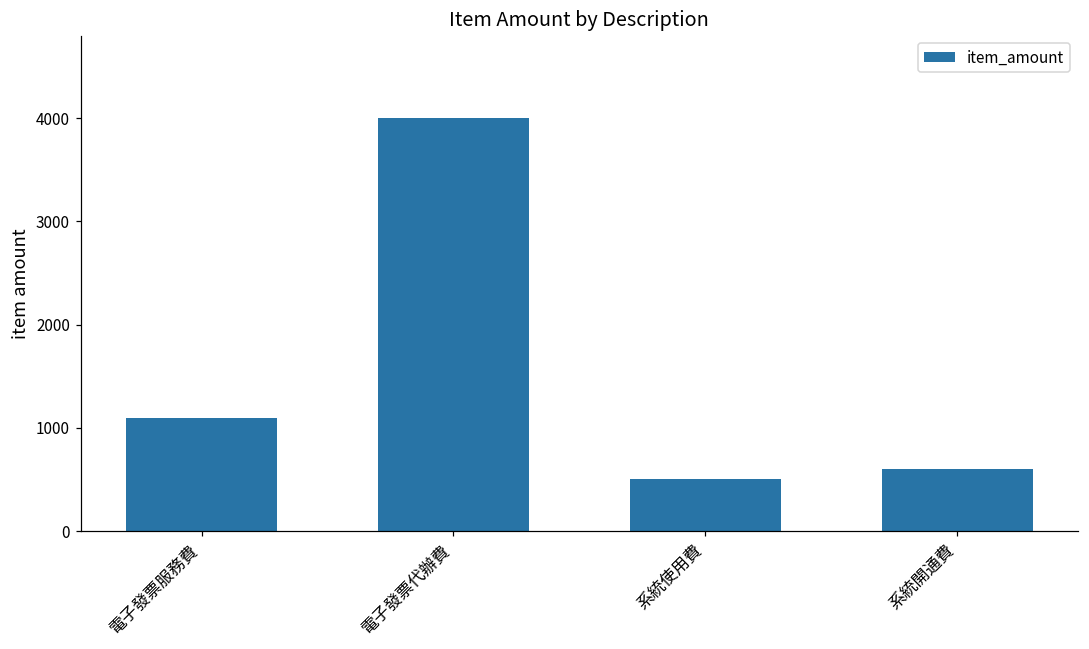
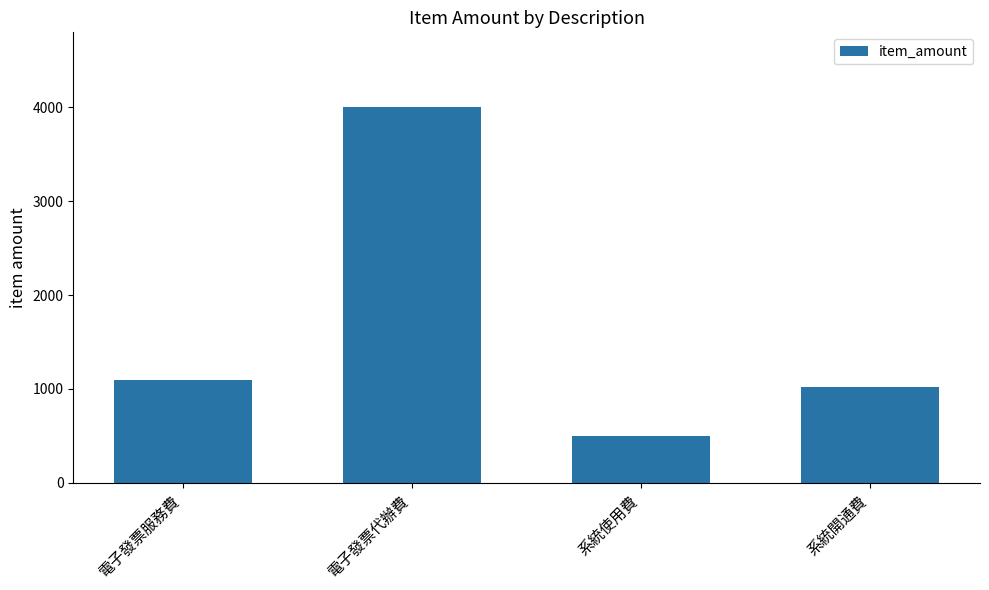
系統開通費: 600 -> 1000
